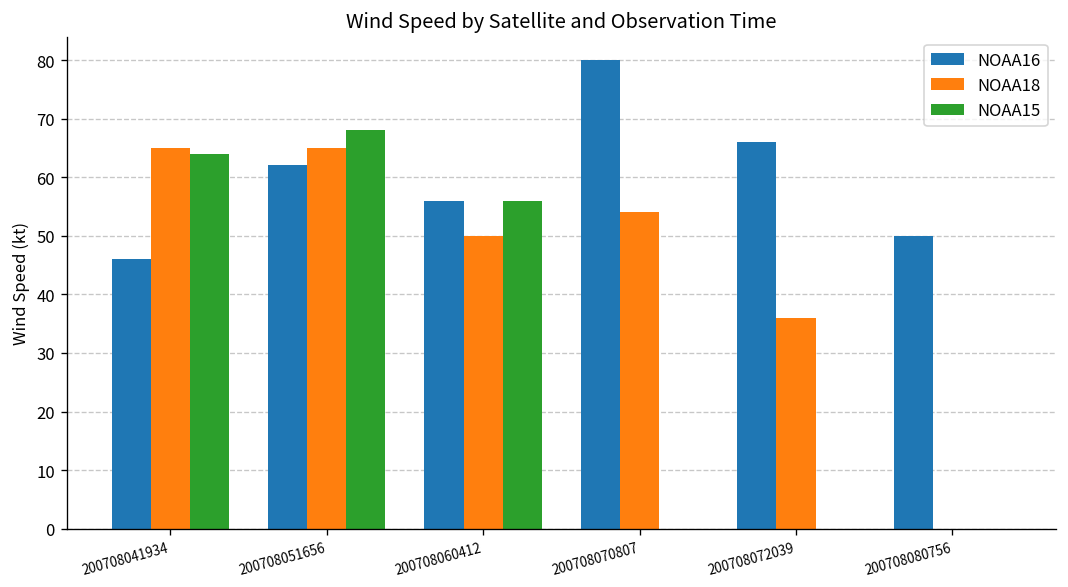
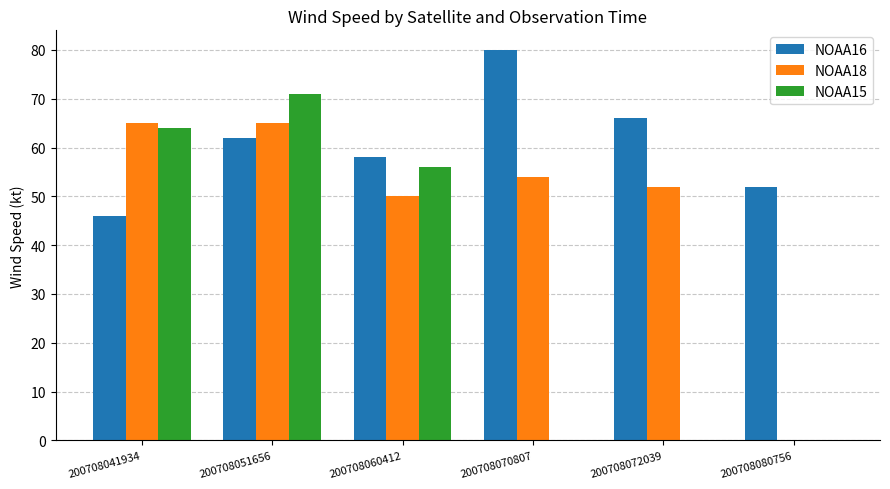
NOAA15, 200708051656: 68 -> 71
NOAA16, 200708060412: 56 -> 58
NOAA18, 200708072039: 36 -> 52
NOAA16, 200708080756: 50 -> 52
